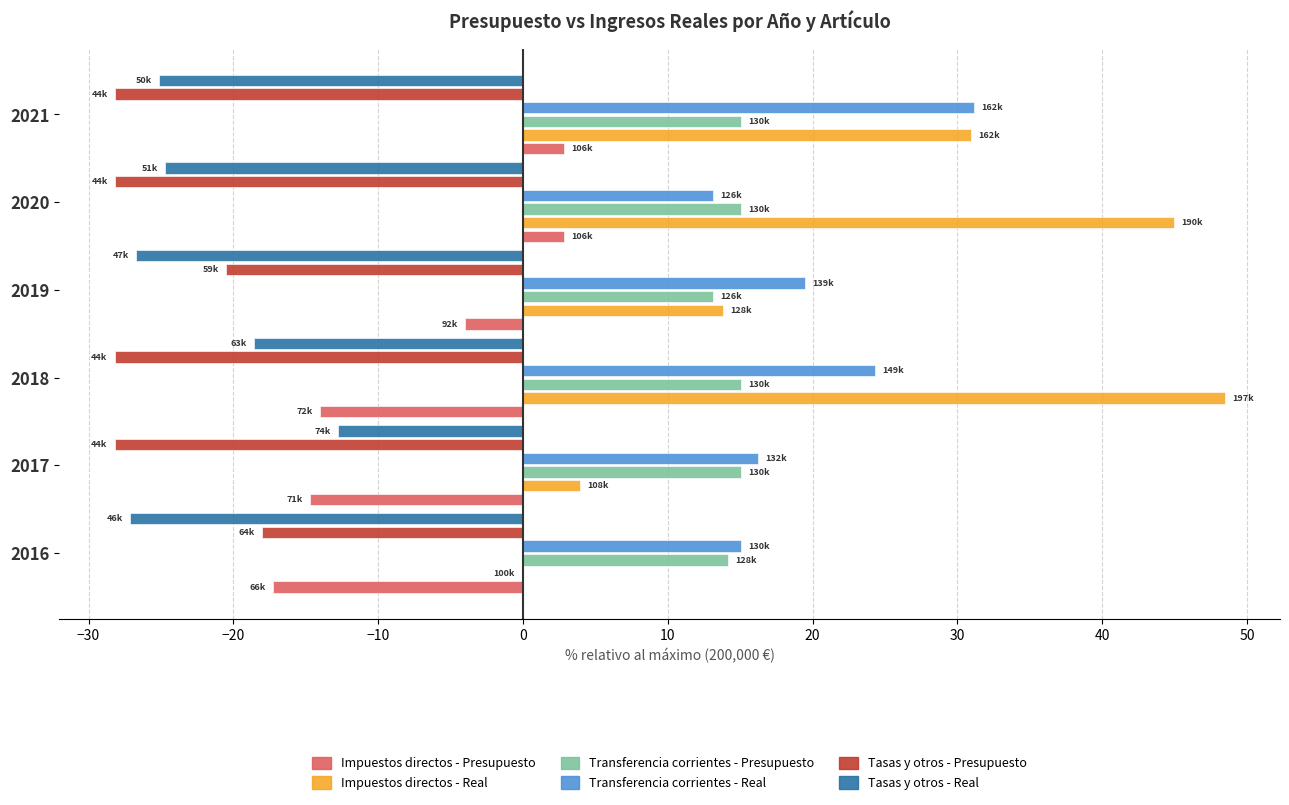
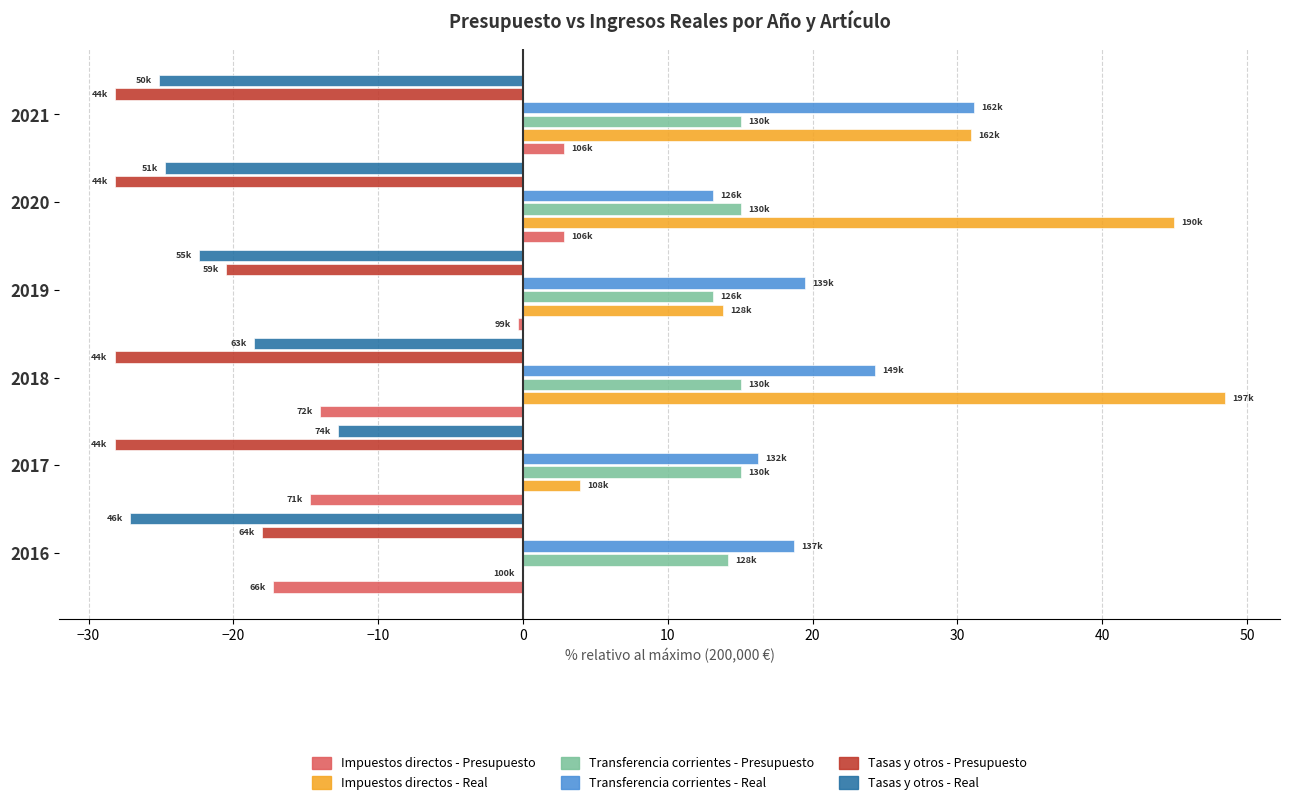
Tasas y otros - Real, 2019: 47k -> 55k
Impuestos directos - Presupuesto, 2019: 92k -> 99k
Transferencia corrientes - Real, 2016: 130k -> 137k
